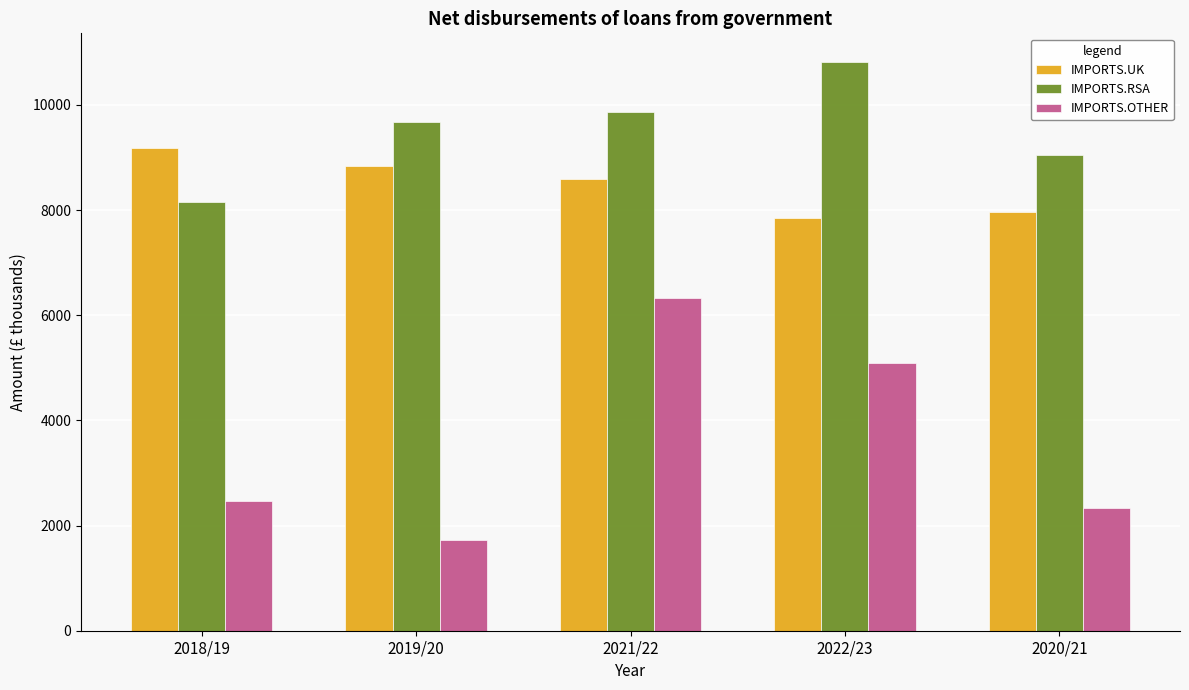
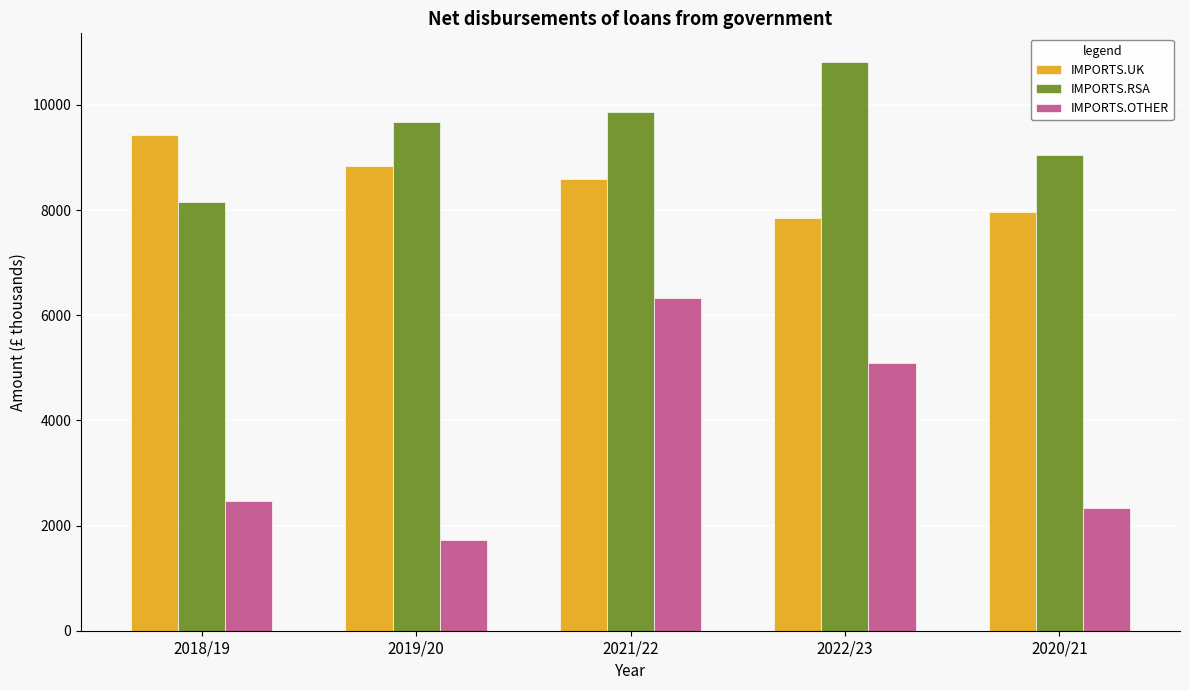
IMPORTS.UK, 2018/19: 9200 -> 9400
